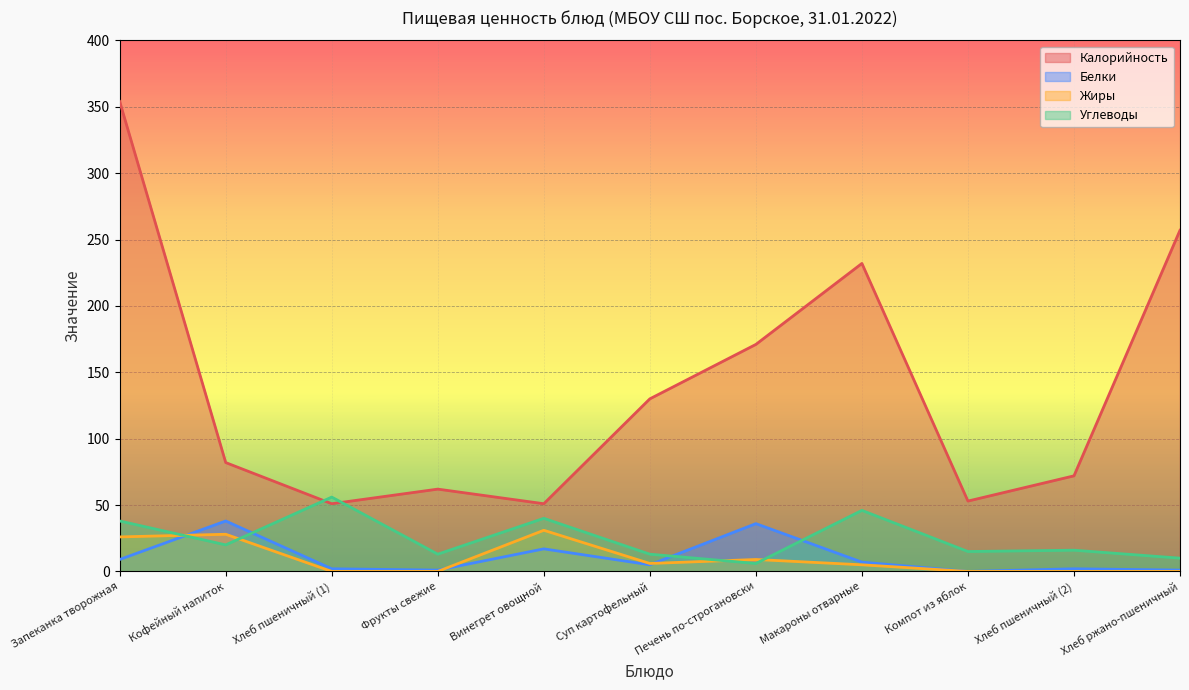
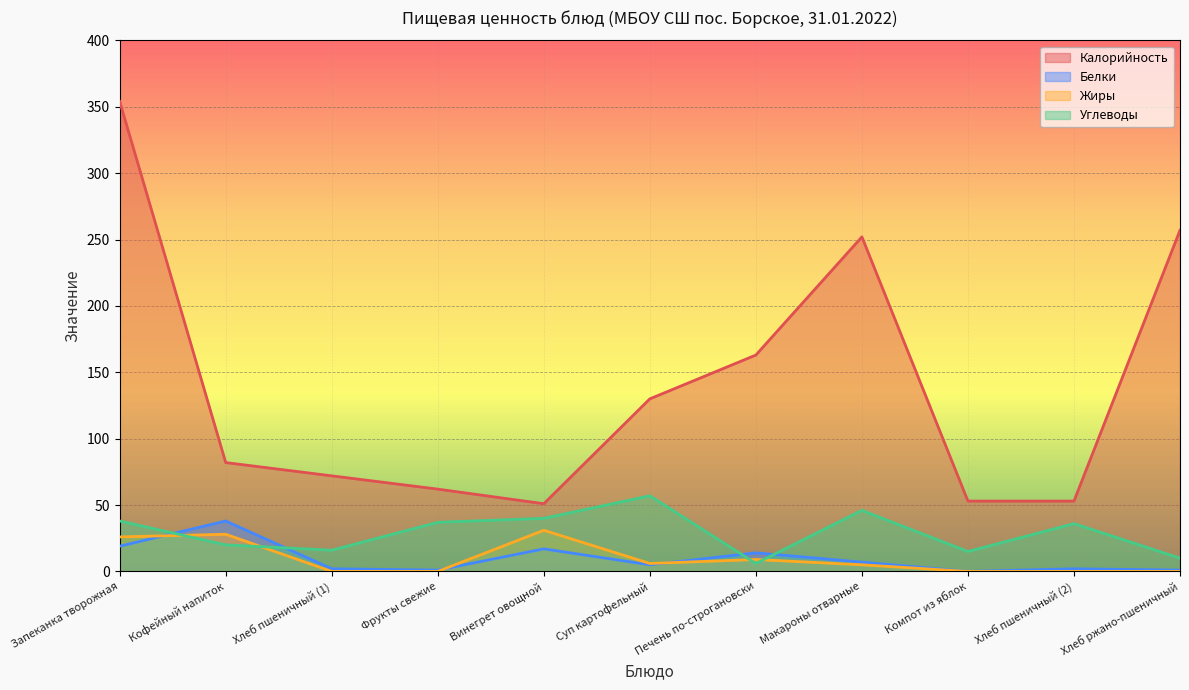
Белки, Запеканка творожная: 9 -> 19
Калорийность, Хлеб пшеничный (1): 51 -> 72
Углеводы, Хлеб пшеничный (1): 56 -> 16
Углеводы, Фрукты свежие: 13 -> 37
Углеводы, Суп картофельный: 13 -> 57
Калорийность, Печень по-строгановски: 171 -> 163
Белки, Печень по-строгановски: 36 -> 14
Калорийность, Макароны отварные: 232 -> 252
Калорийность, Хлеб пшеничный (2): 72 -> 53
Углеводы, Хлеб пшеничный (2): 16 -> 36
